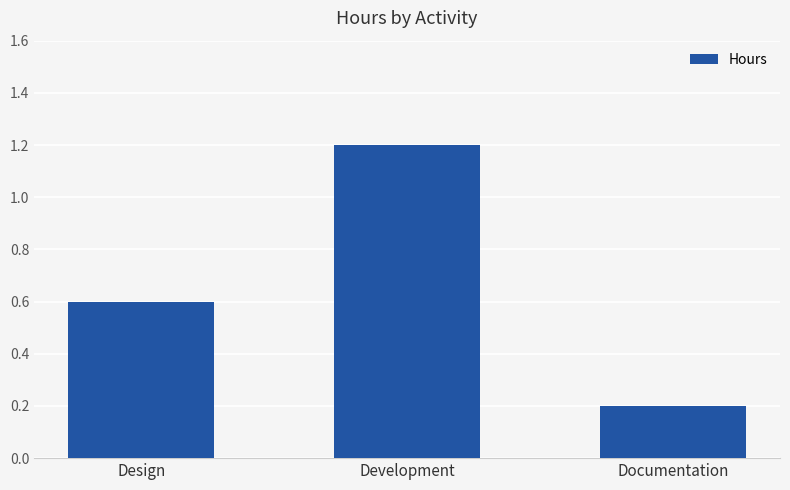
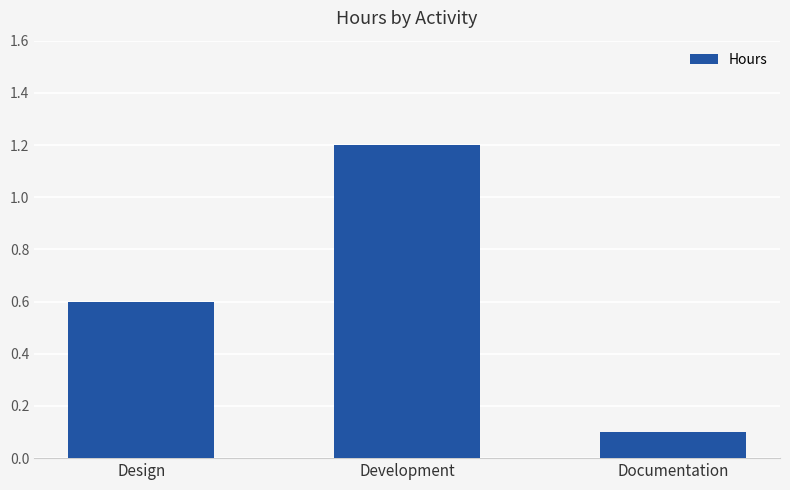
Documentation: 0.2 -> 0.1
